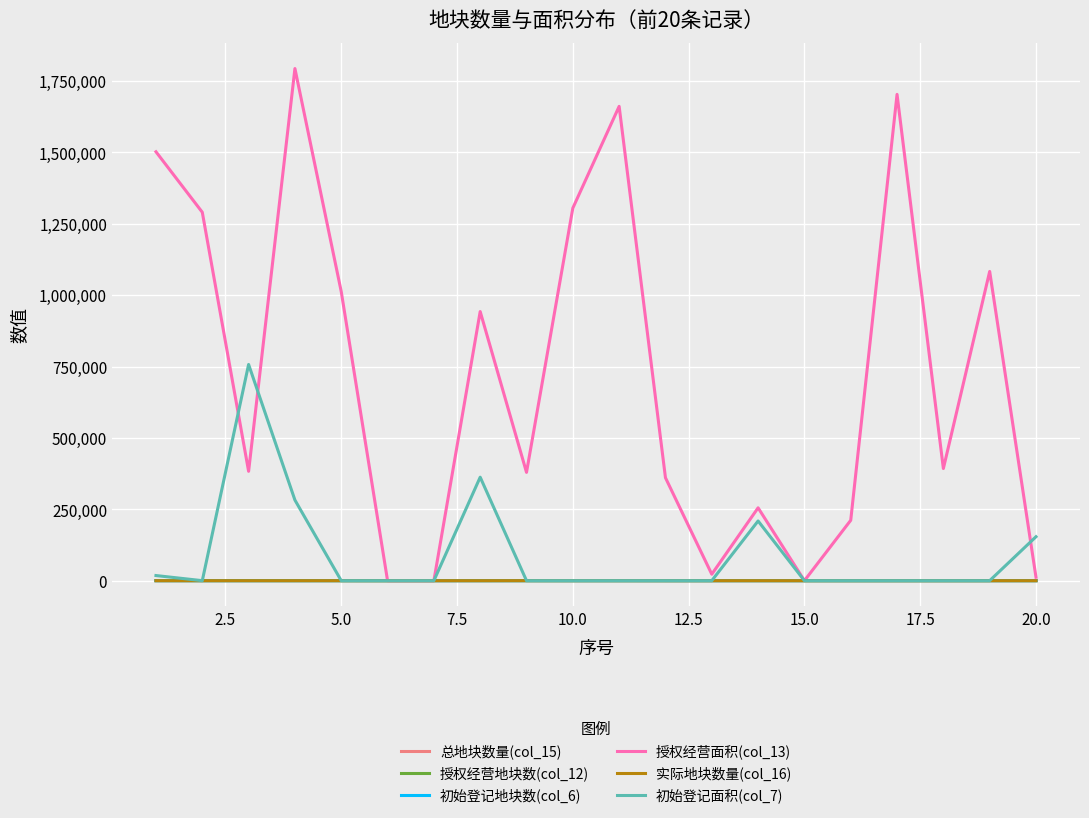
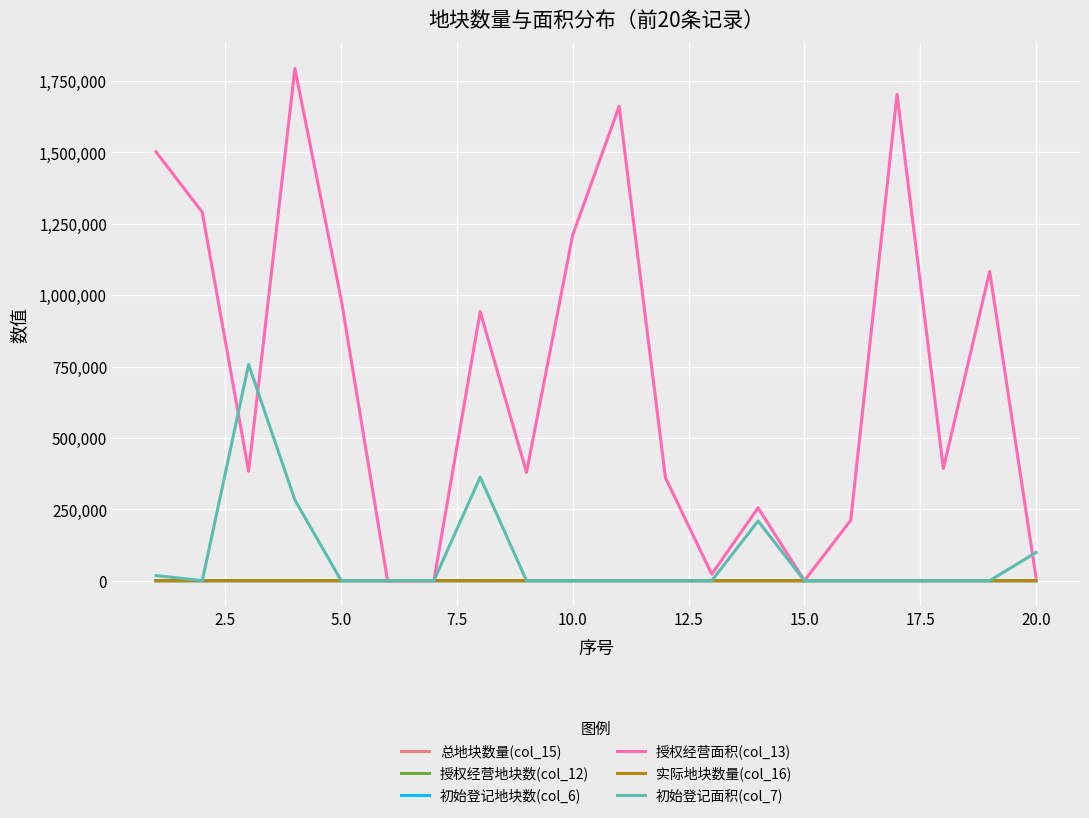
授权经营面积(col_13), 5.0: 1,010,000 -> 980,000
授权经营面积(col_13), 10.0: 1,300,000 -> 1,210,000
初始登记面积(col_7), 20.0: 150,000 -> 100,000
